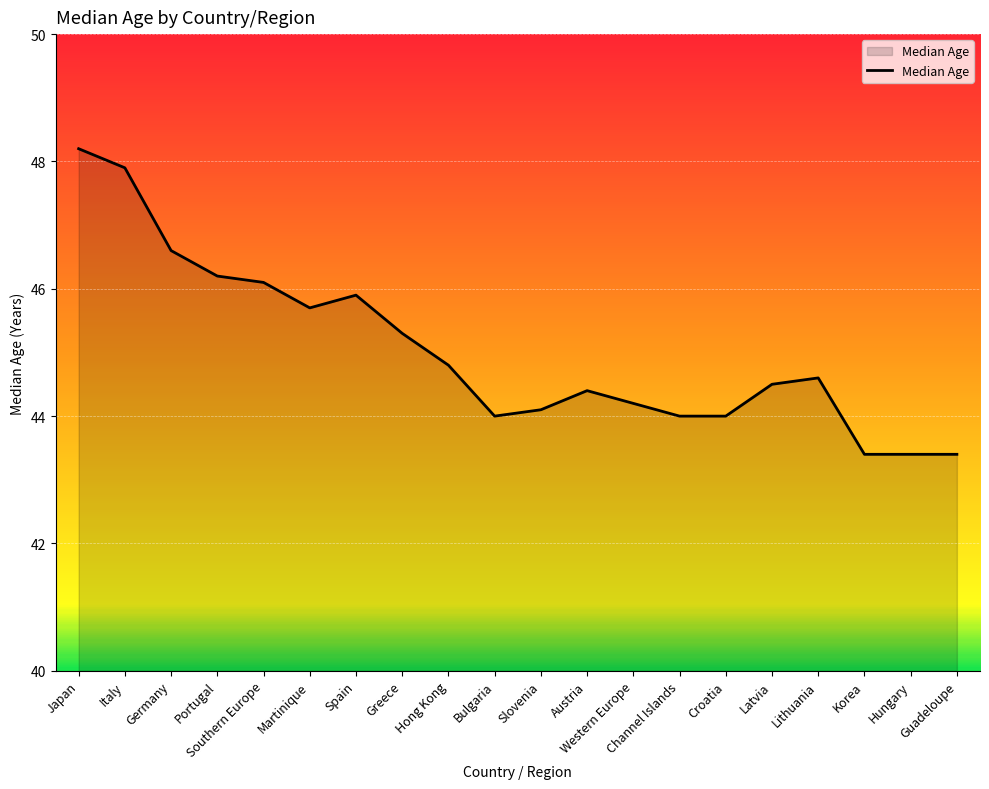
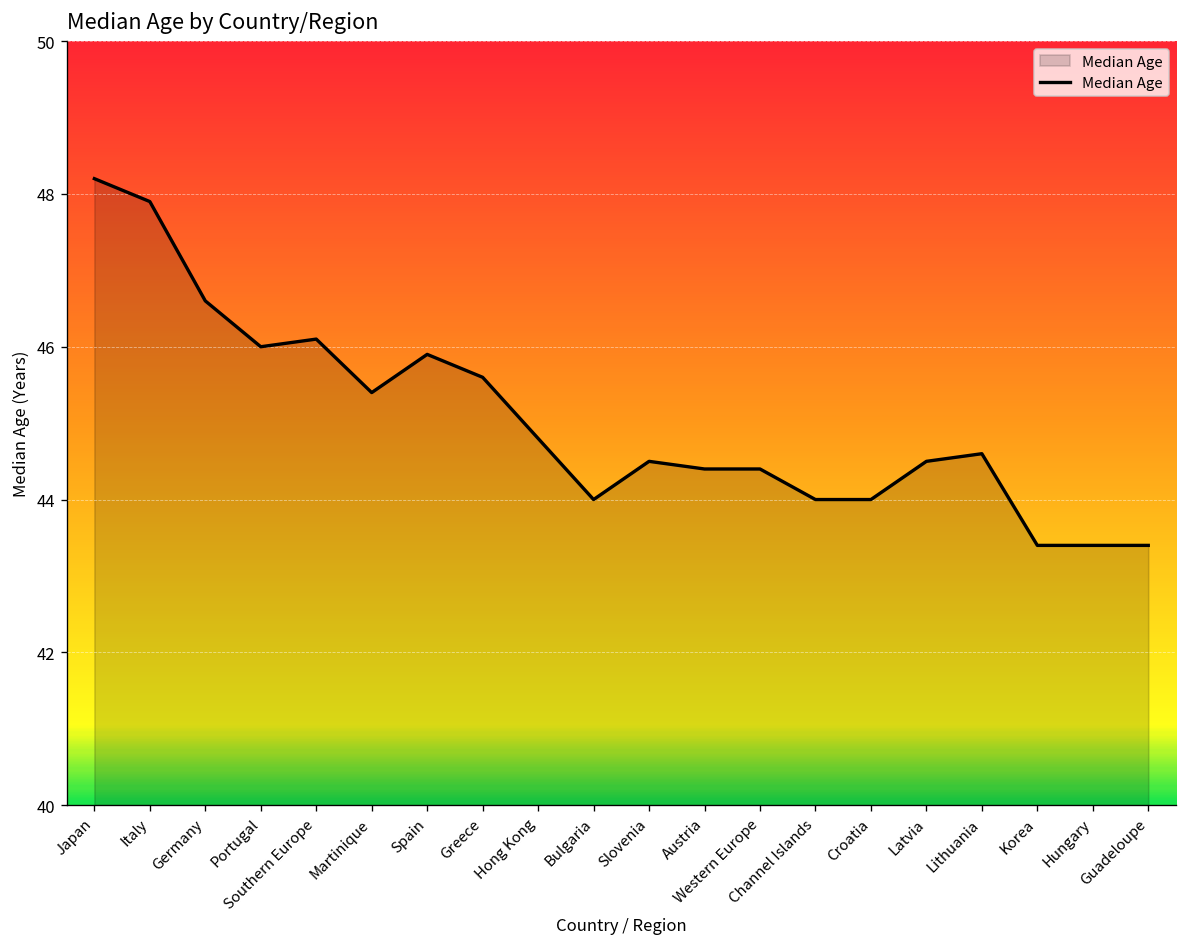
Portugal: 46.2 -> 46.0
Martinique: 45.7 -> 45.4
Greece: 45.3 -> 45.6
Slovenia: 44.1 -> 44.5
Western Europe: 44.2 -> 44.4
